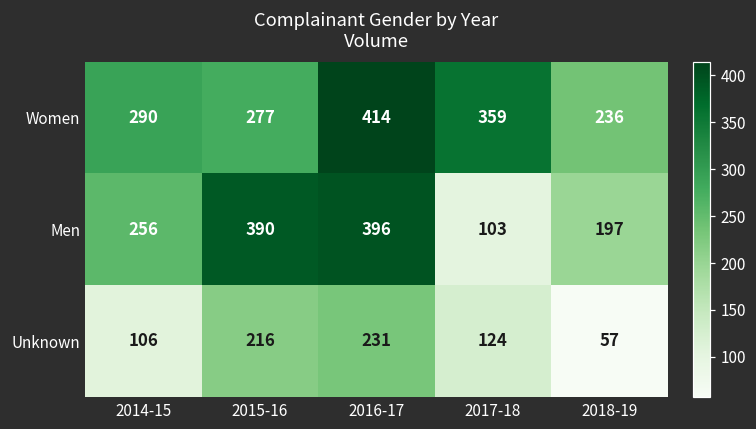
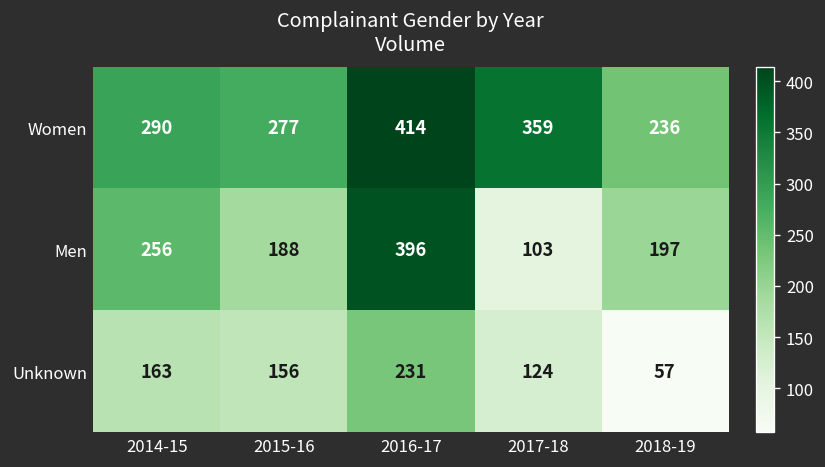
Men, 2015-16: 390 -> 188
Unknown, 2014-15: 106 -> 163
Unknown, 2015-16: 216 -> 156
